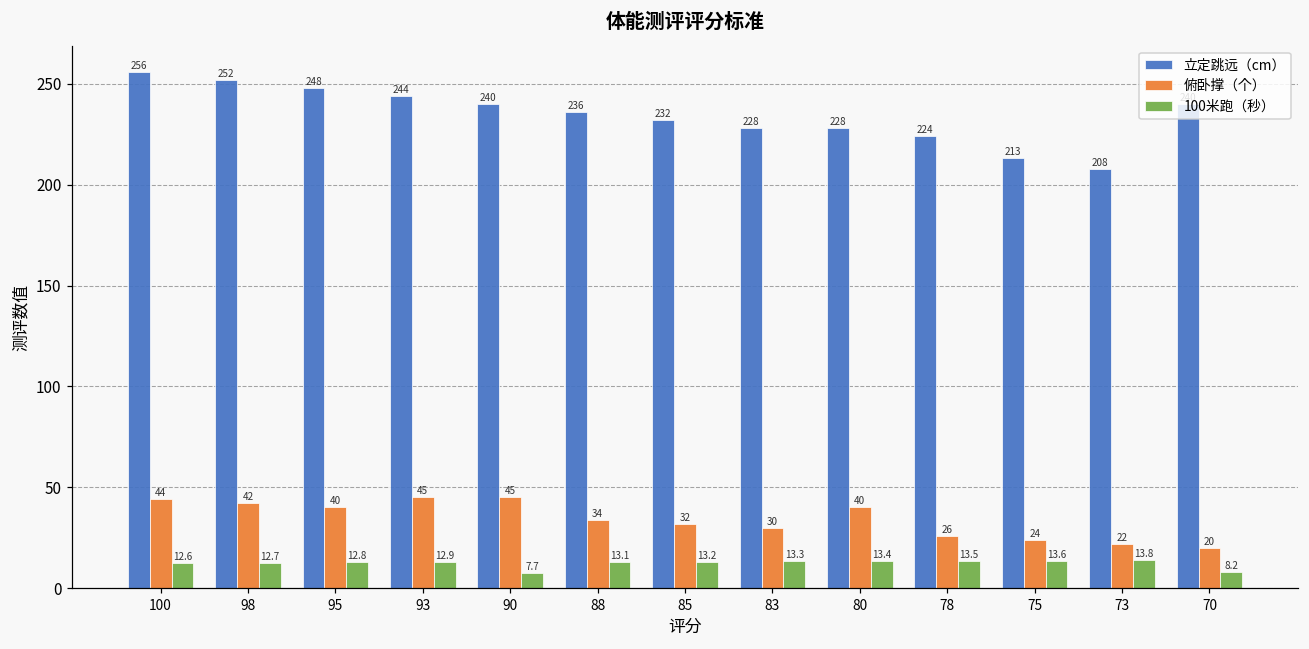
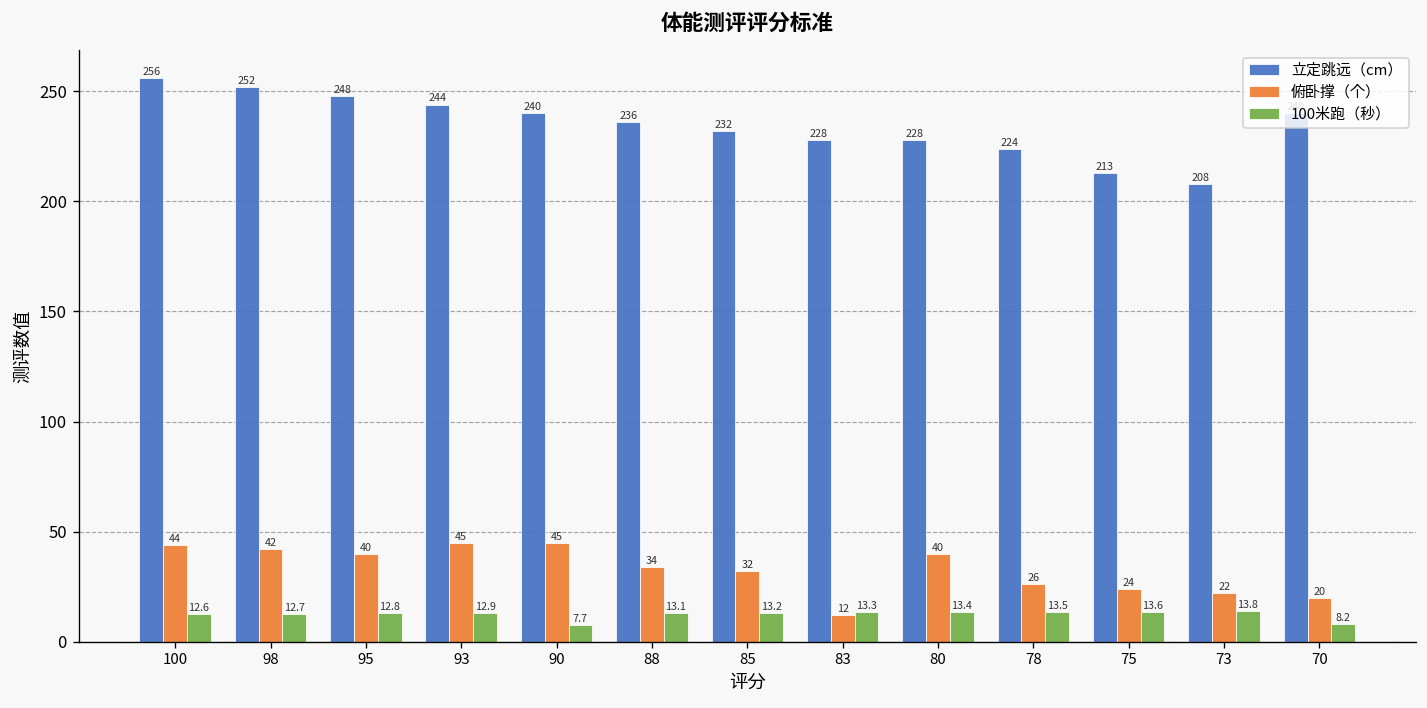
俯卧撑（个）, 83: 30 -> 12
